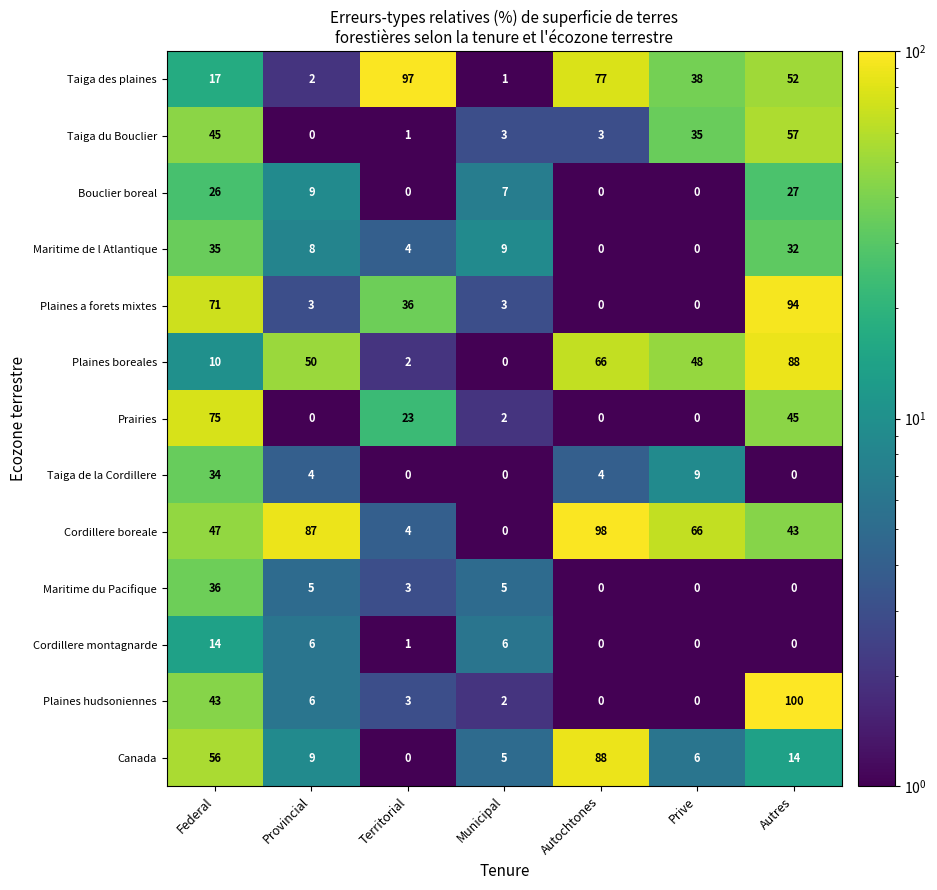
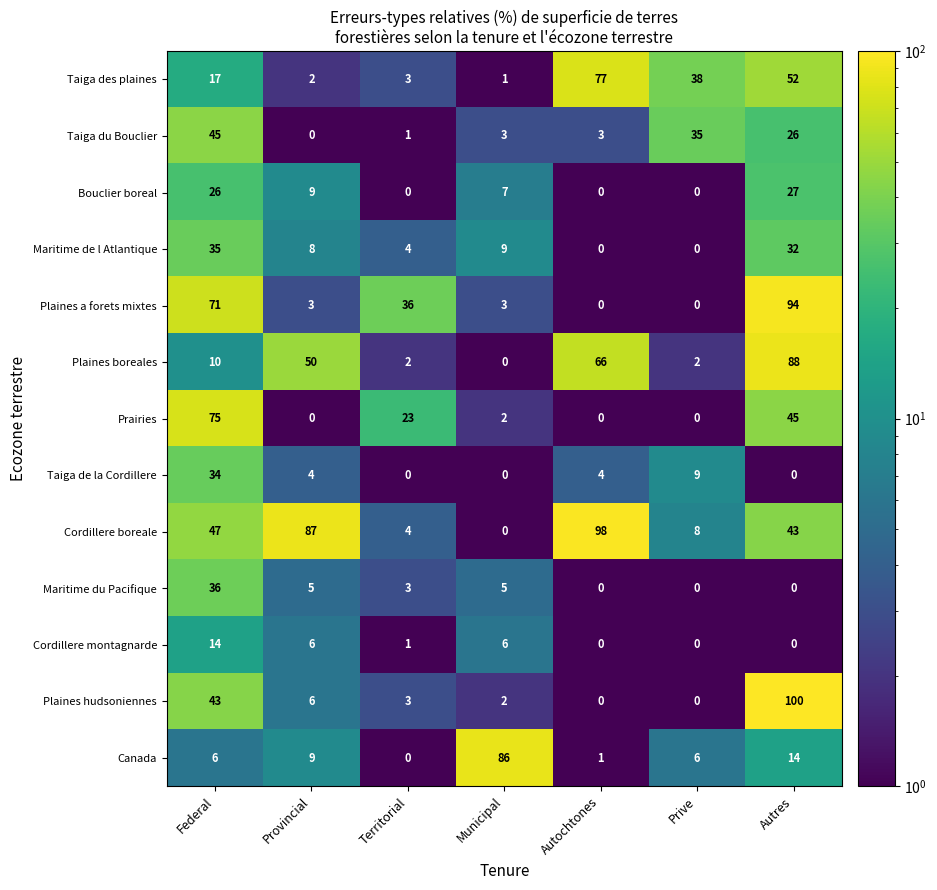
Taiga des plaines, Territorial: 97 -> 3
Taiga du Bouclier, Autres: 57 -> 26
Plaines boreales, Prive: 48 -> 2
Cordillere boreale, Prive: 66 -> 8
Canada, Federal: 56 -> 6
Canada, Municipal: 5 -> 86
Canada, Autochtones: 88 -> 1
